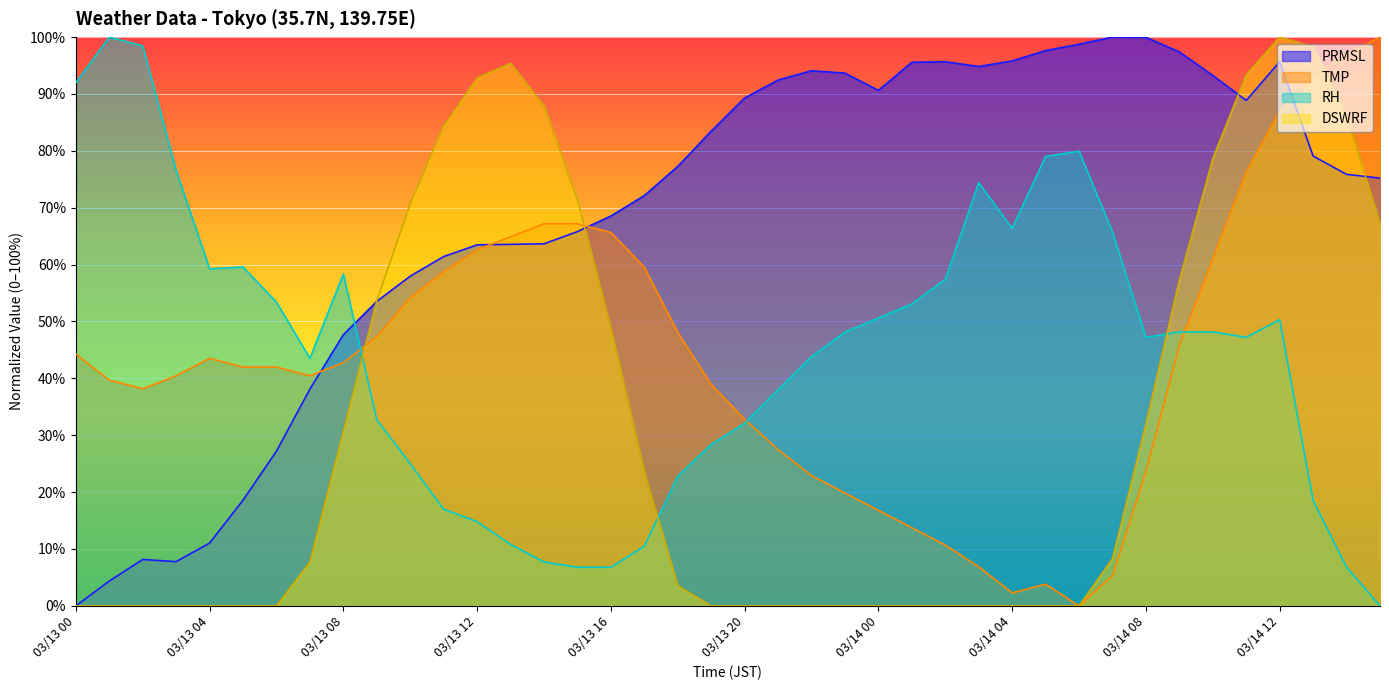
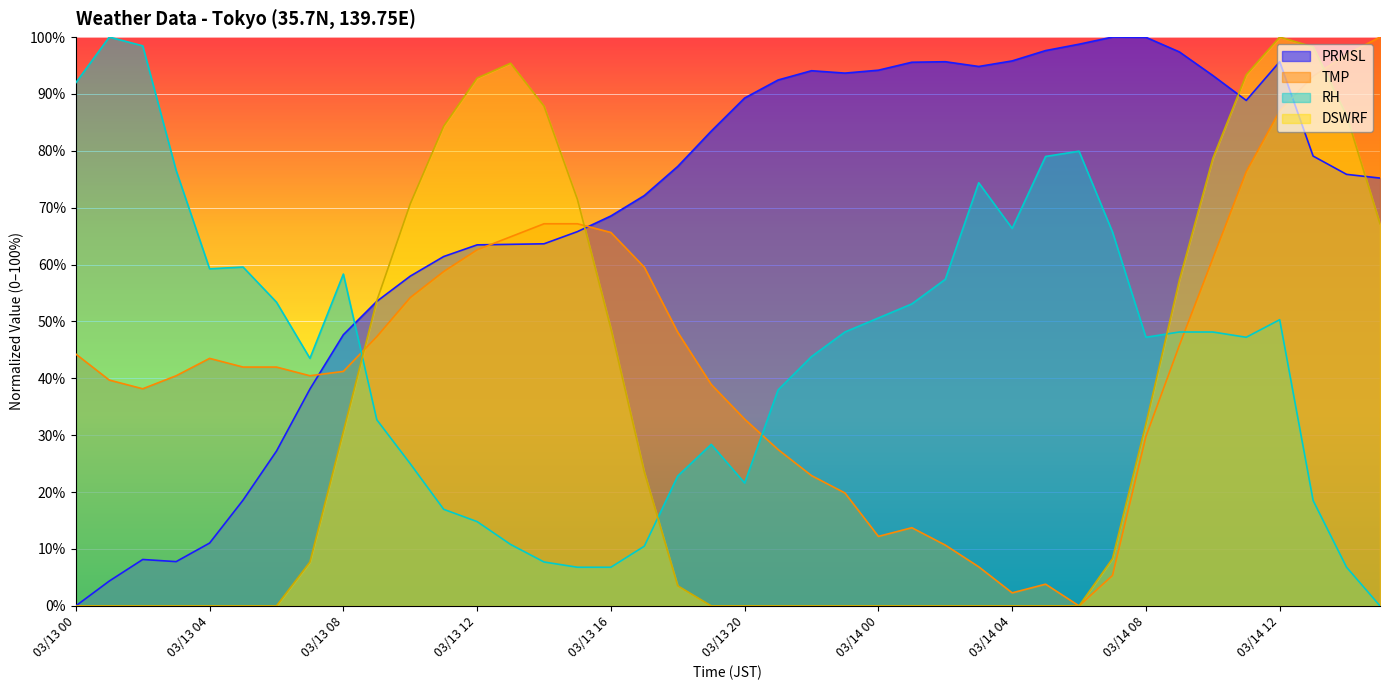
TMP, 03/13 08: 43% -> 41%
RH, 03/13 20: 32% -> 22%
PRMSL, 03/14 00: 91% -> 94%
TMP, 03/14 00: 17% -> 12%
TMP, 03/14 08: 24% -> 30%
